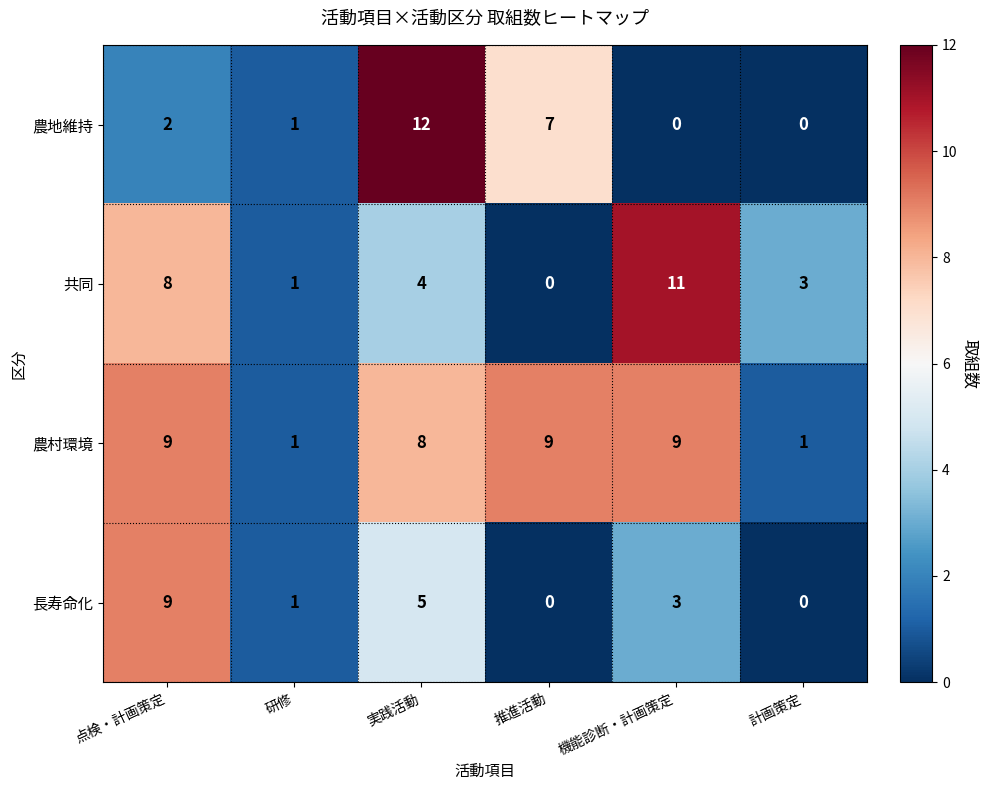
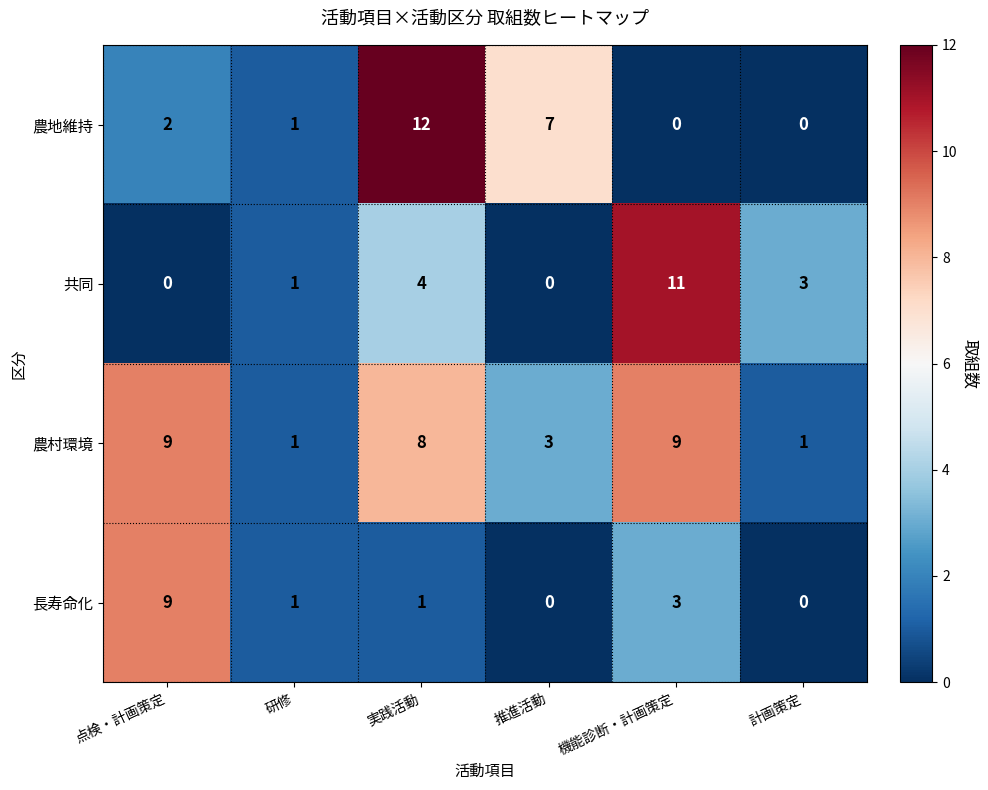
共同, 点検・計画策定: 8 -> 0
農村環境, 推進活動: 9 -> 3
長寿命化, 実践活動: 5 -> 1
